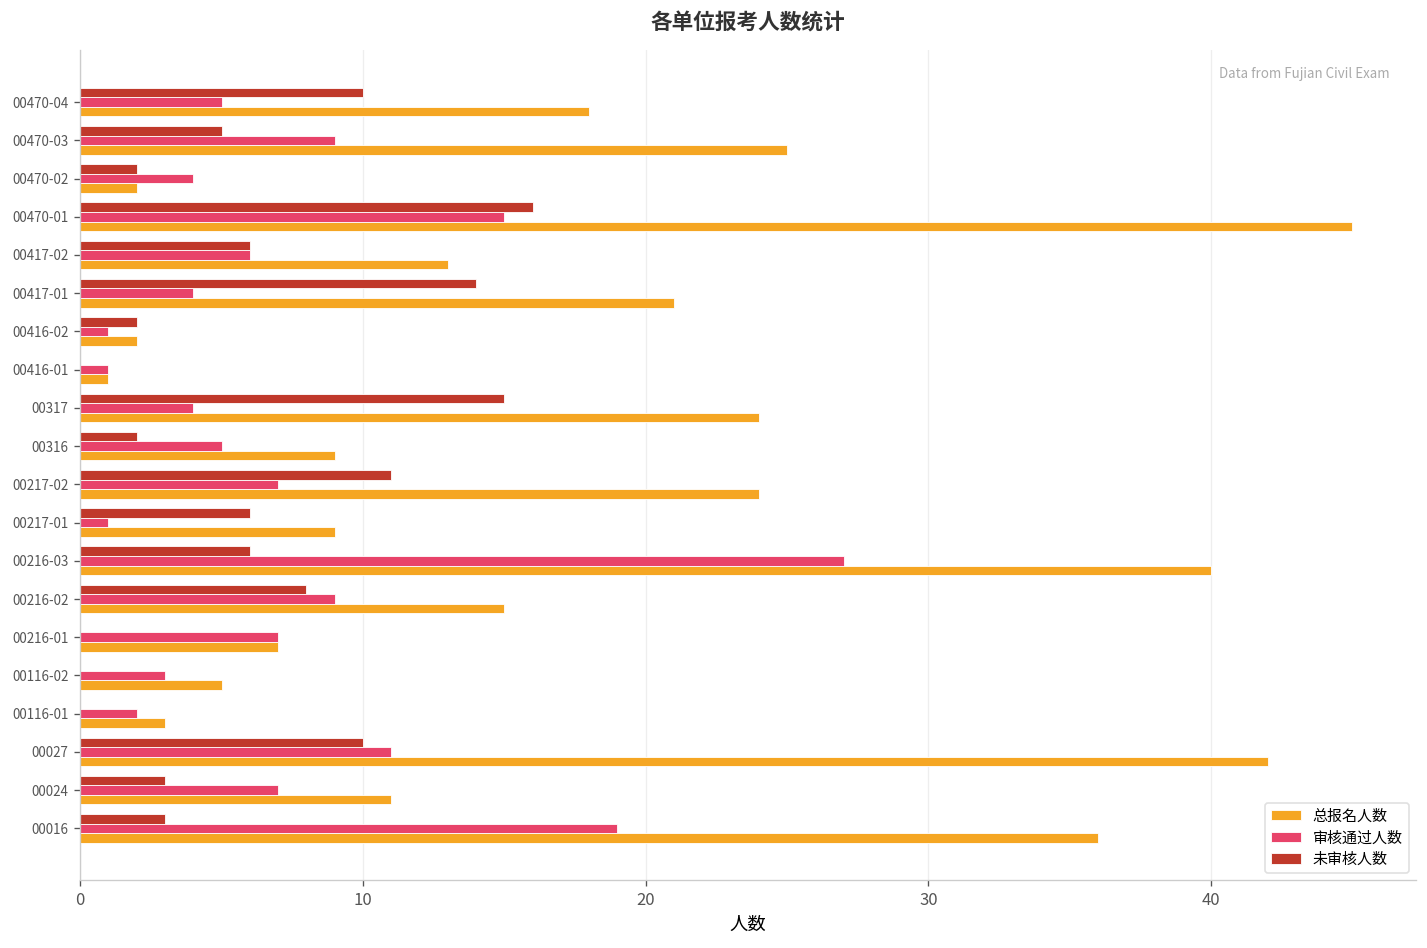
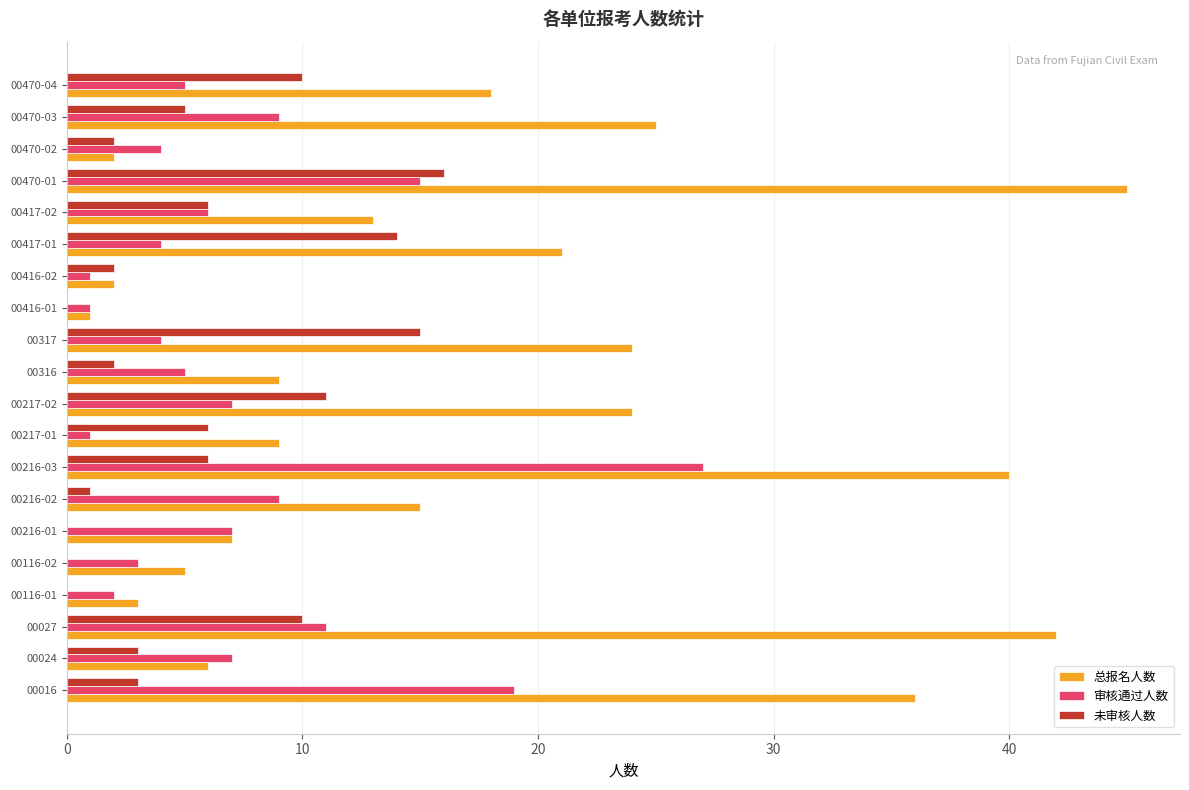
未审核人数, 00216-02: 8 -> 1
总报名人数, 00024: 11 -> 6
